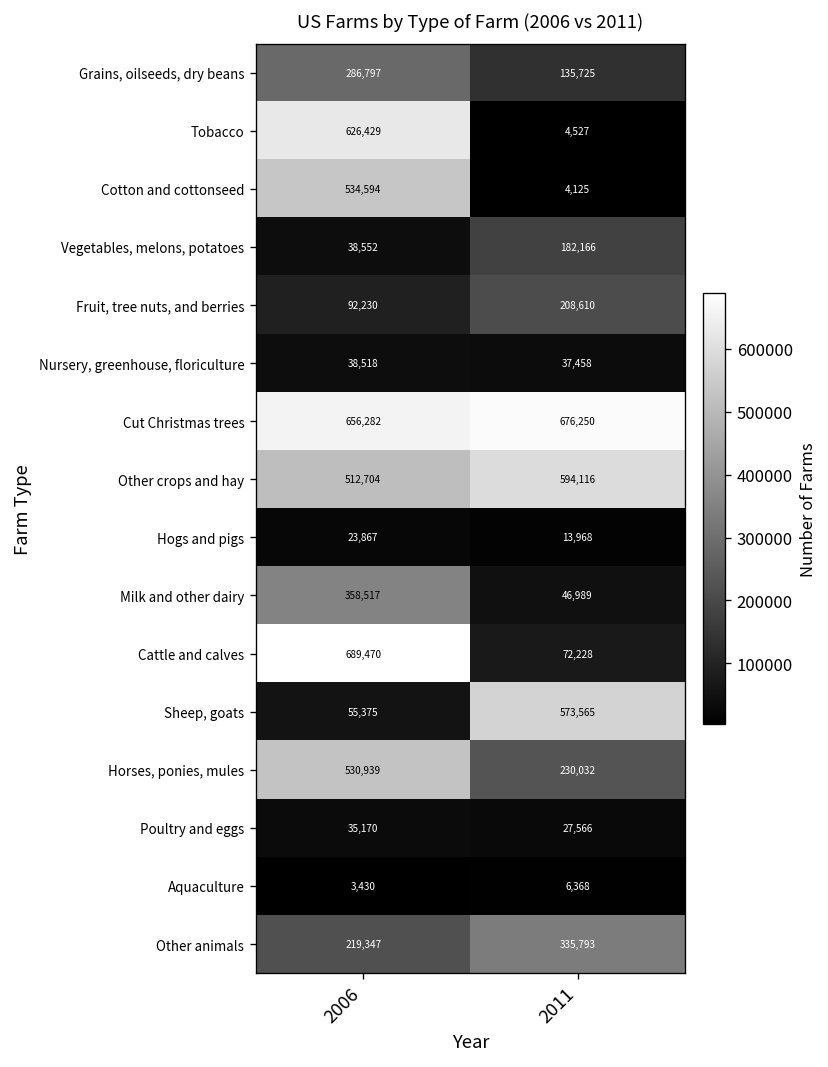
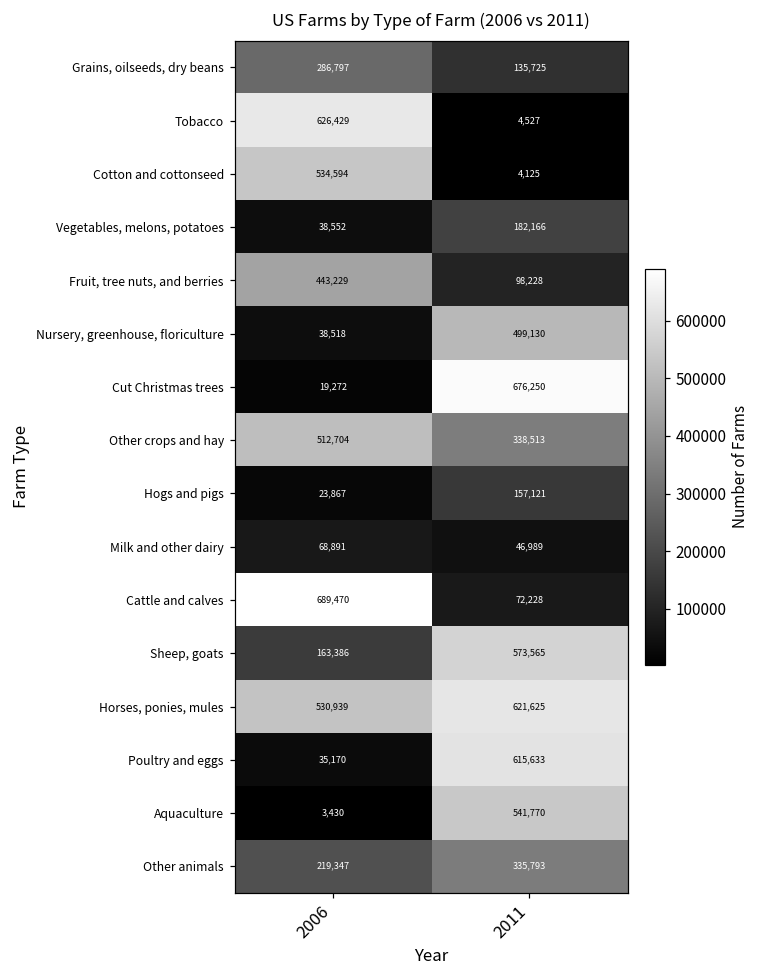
Fruit, tree nuts, and berries, 2006: 92,230 -> 443,229
Fruit, tree nuts, and berries, 2011: 208,610 -> 98,228
Nursery, greenhouse, floriculture, 2011: 37,458 -> 499,130
Cut Christmas trees, 2006: 656,282 -> 19,272
Other crops and hay, 2011: 594,116 -> 338,513
Hogs and pigs, 2011: 13,968 -> 157,121
Milk and other dairy, 2006: 358,517 -> 68,891
Sheep, goats, 2006: 55,375 -> 163,386
Horses, ponies, mules, 2011: 230,032 -> 621,625
Poultry and eggs, 2011: 27,566 -> 615,633
Aquaculture, 2011: 6,368 -> 541,770
